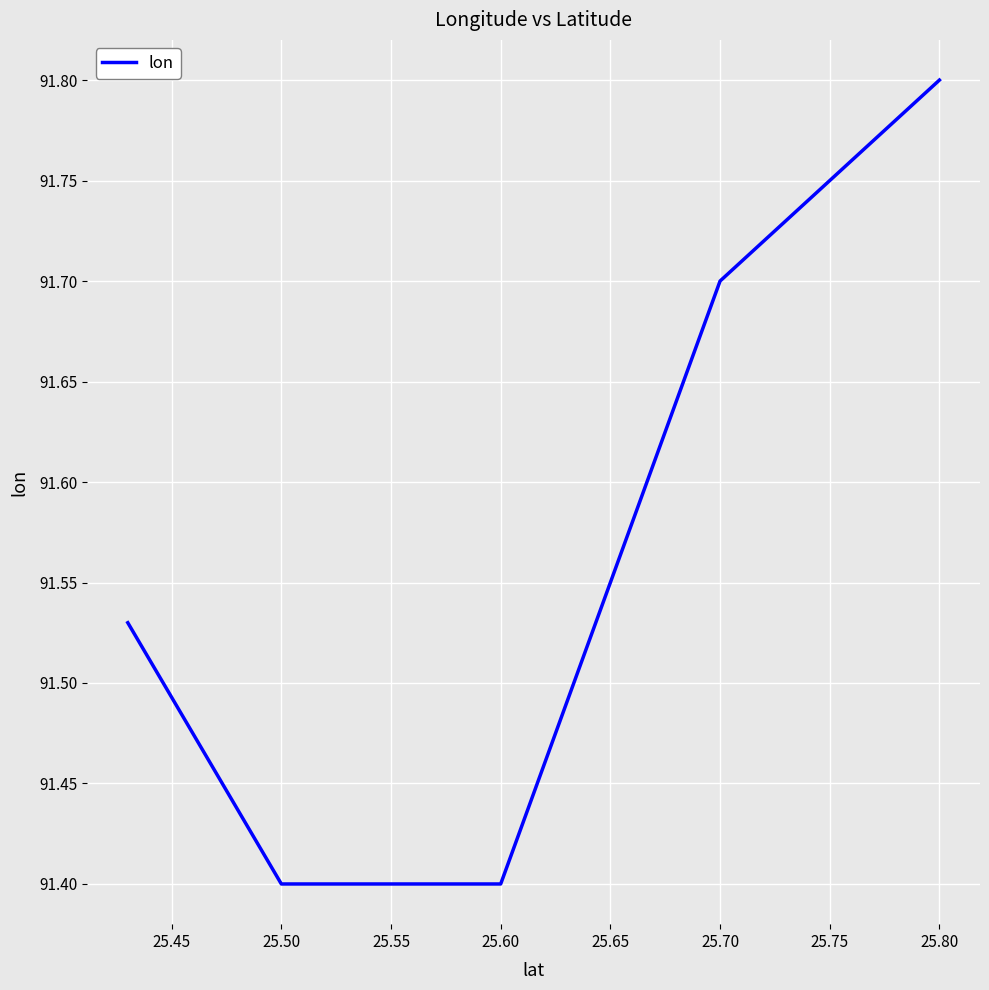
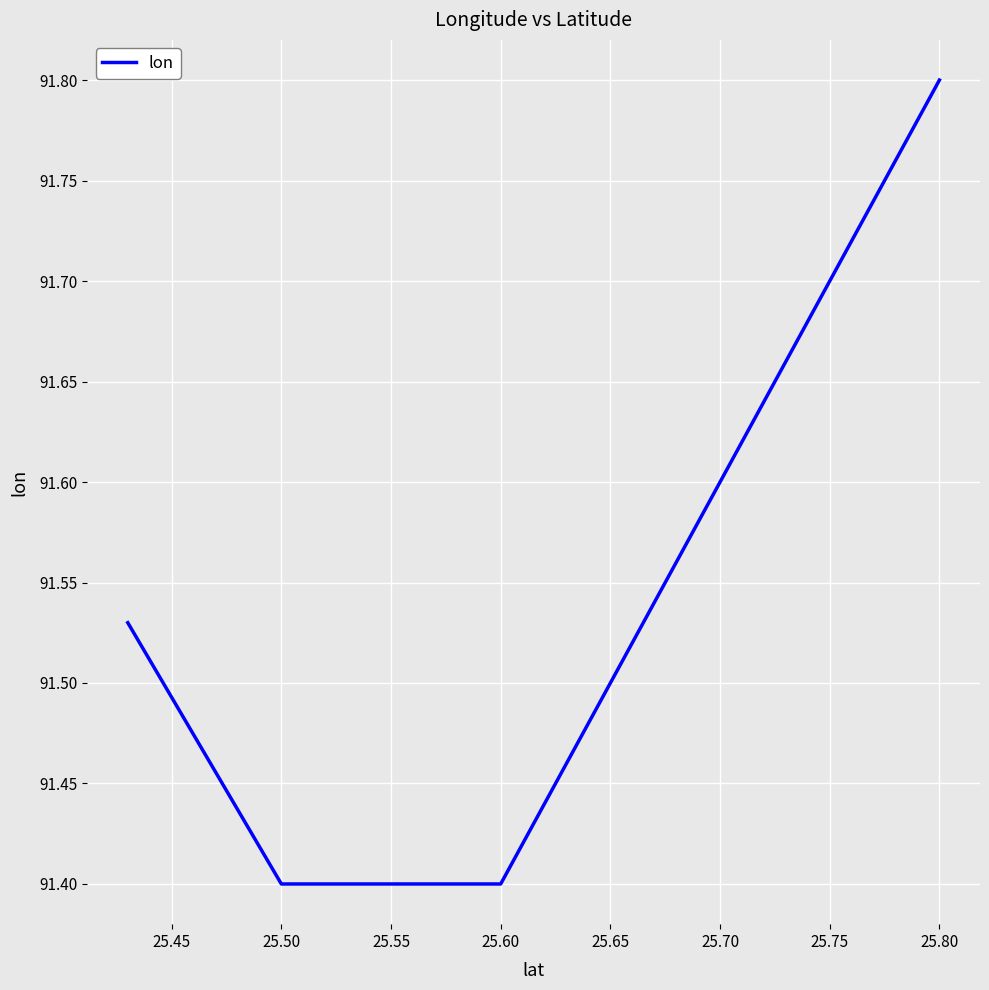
25.70: 91.7 -> 91.6
